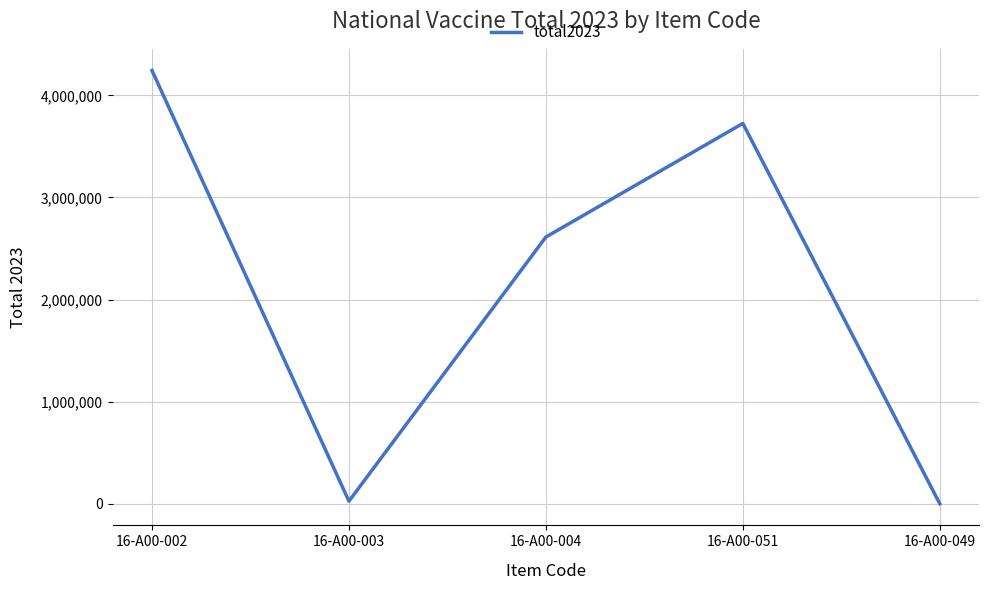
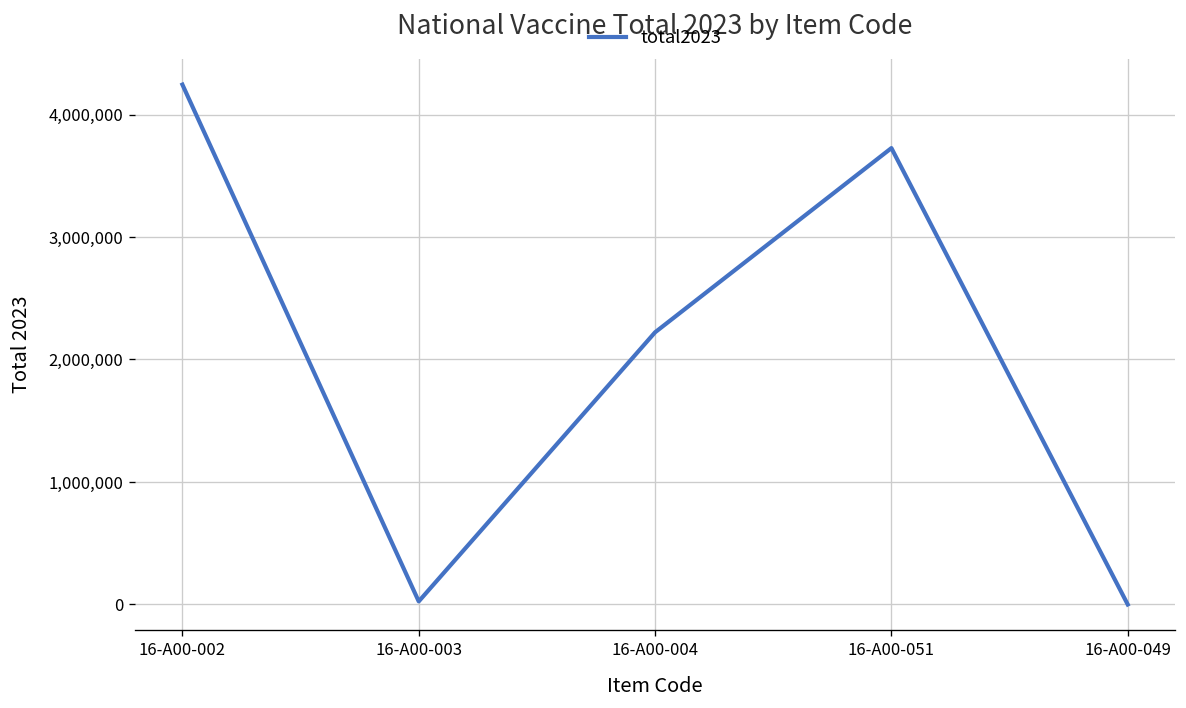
16-A00-004: 2,610,000 -> 2,220,000
